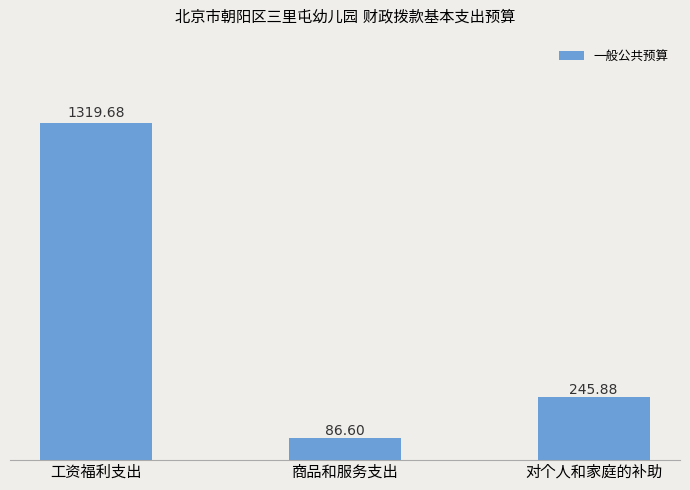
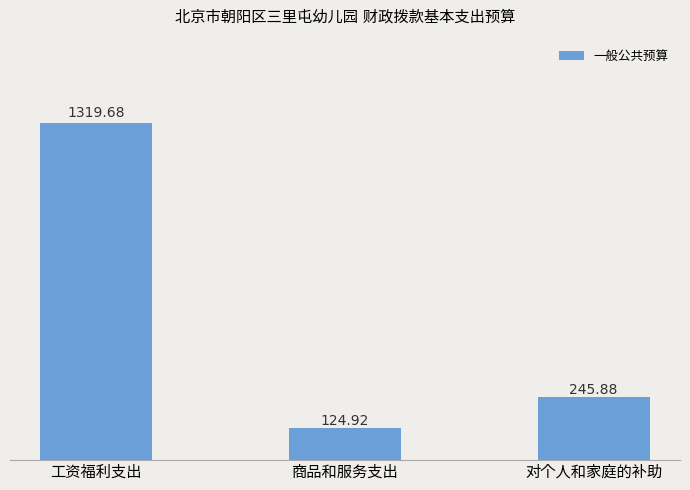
商品和服务支出: 86.60 -> 124.92
